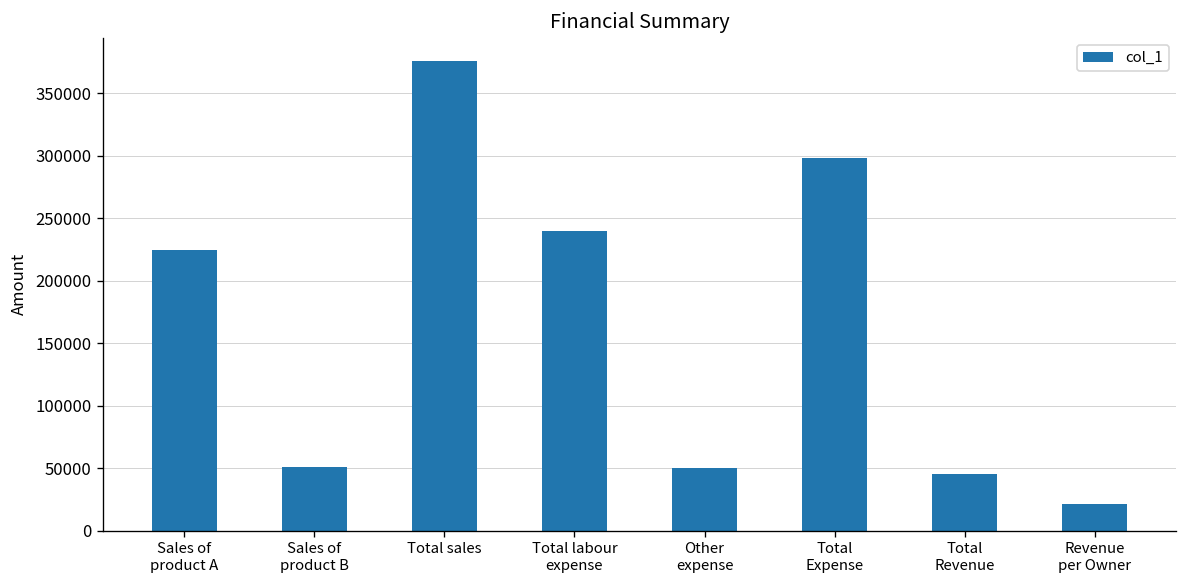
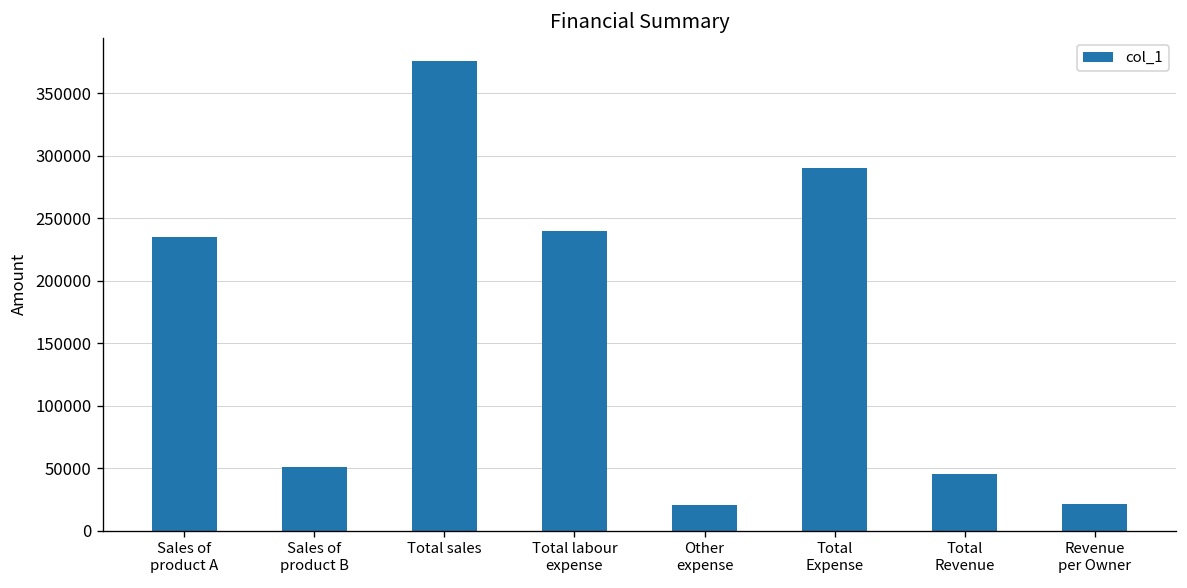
Sales of product A: 225000 -> 235000
Other expense: 50000 -> 21000
Total Expense: 298000 -> 290000
